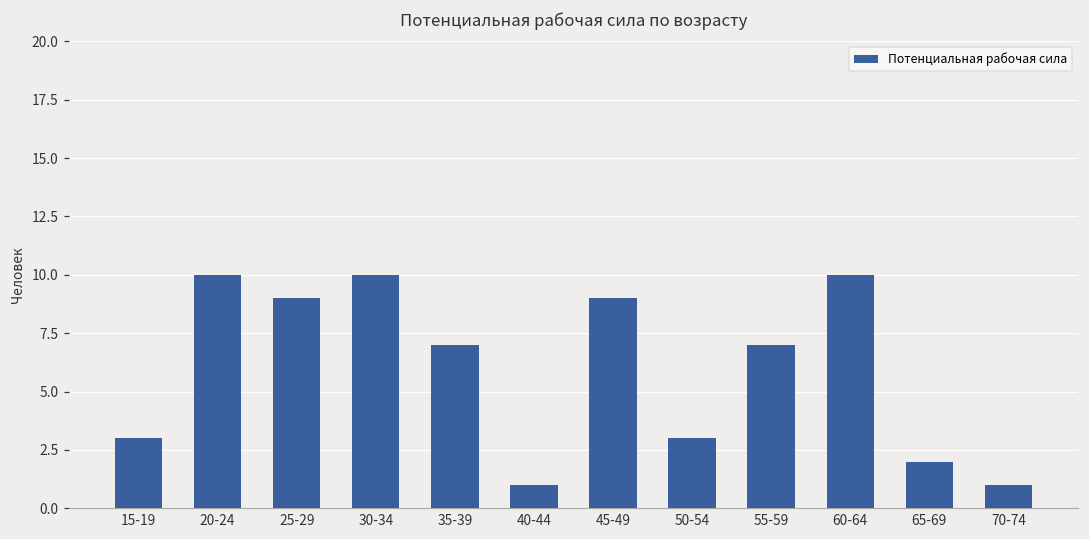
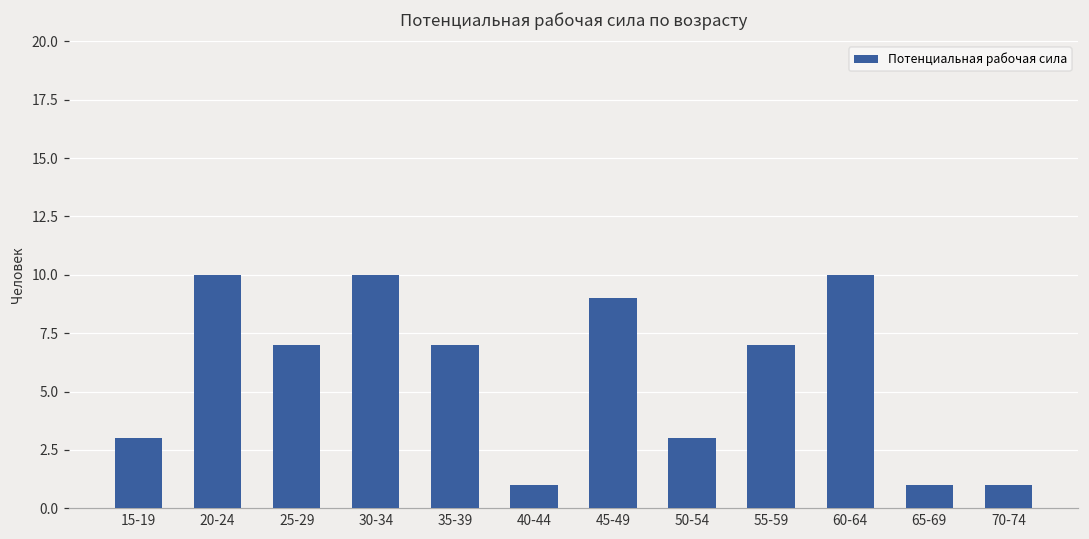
25-29: 9 -> 7
65-69: 2 -> 1
